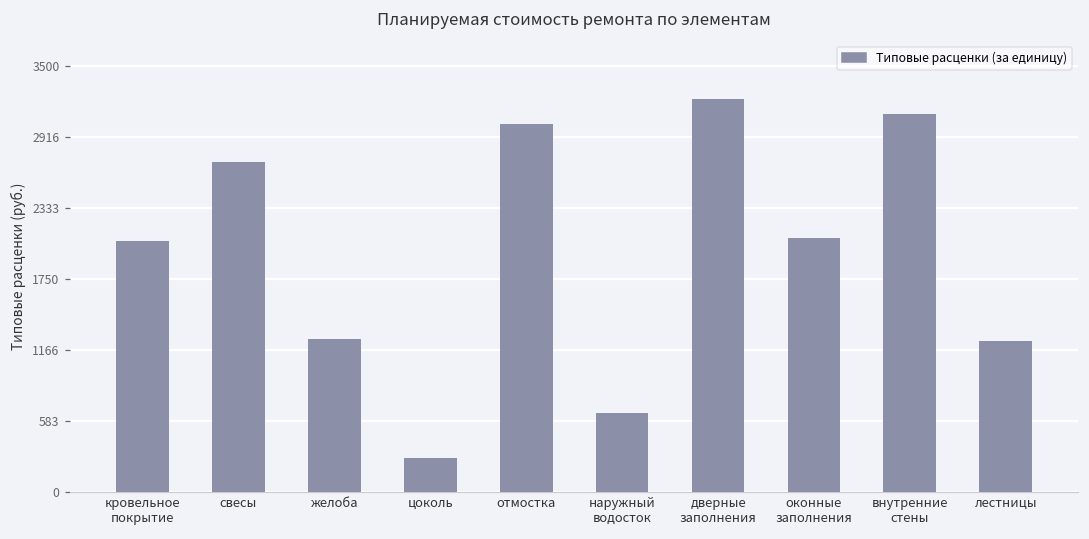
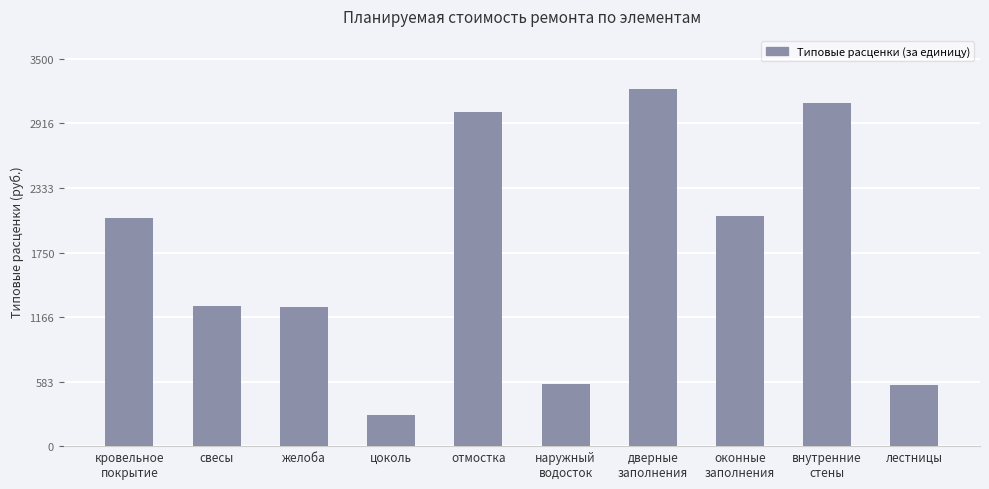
свесы: 2710 -> 1270
наружный водосток: 640 -> 560
лестницы: 1240 -> 550
